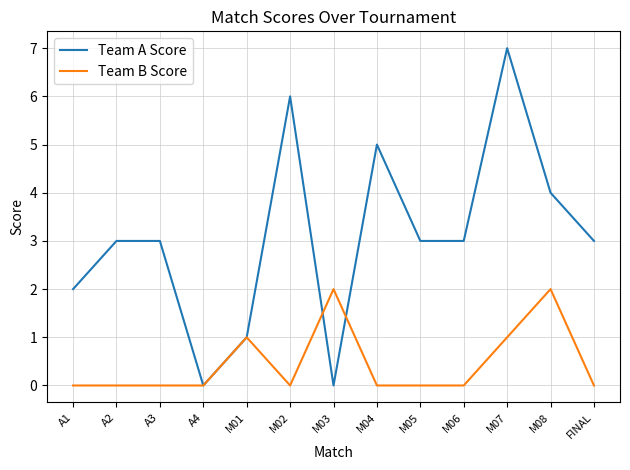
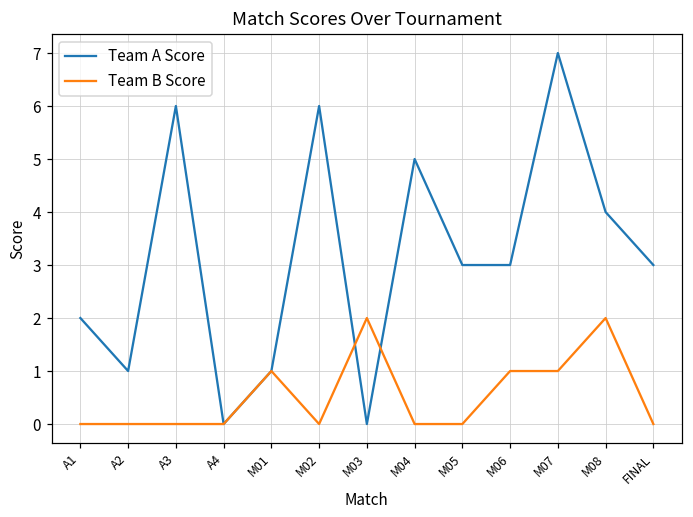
Team A Score, A2: 3 -> 1
Team A Score, A3: 3 -> 6
Team B Score, M06: 0 -> 1
